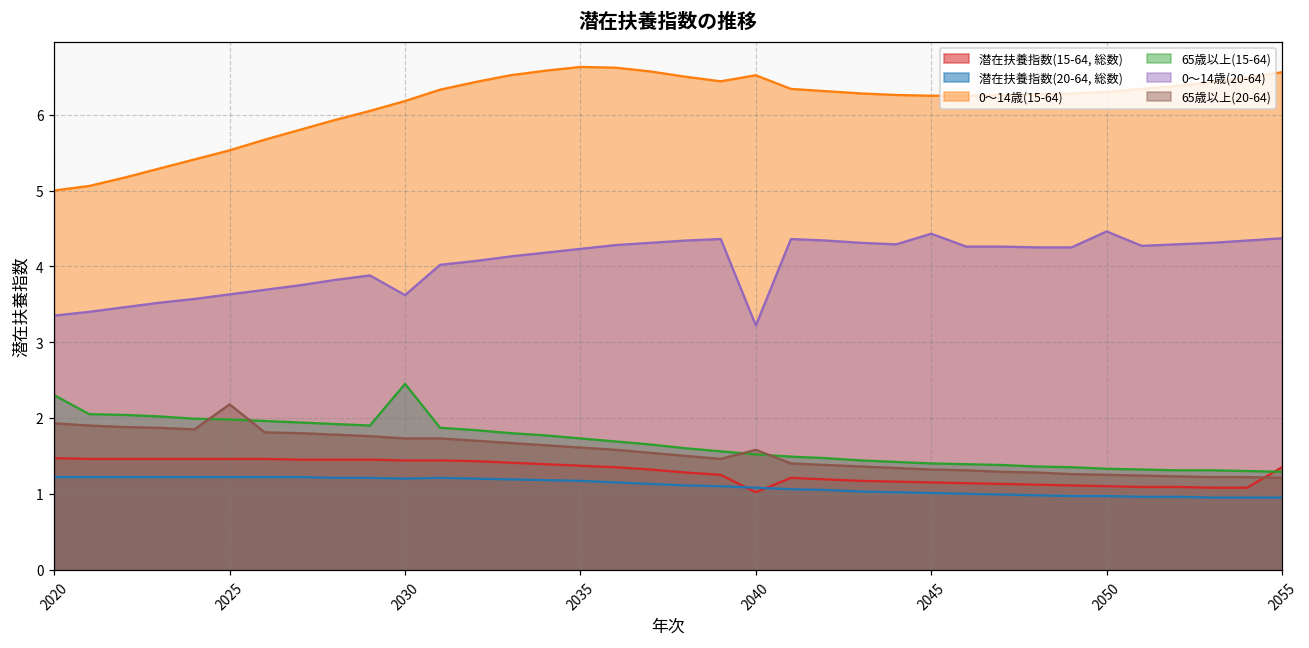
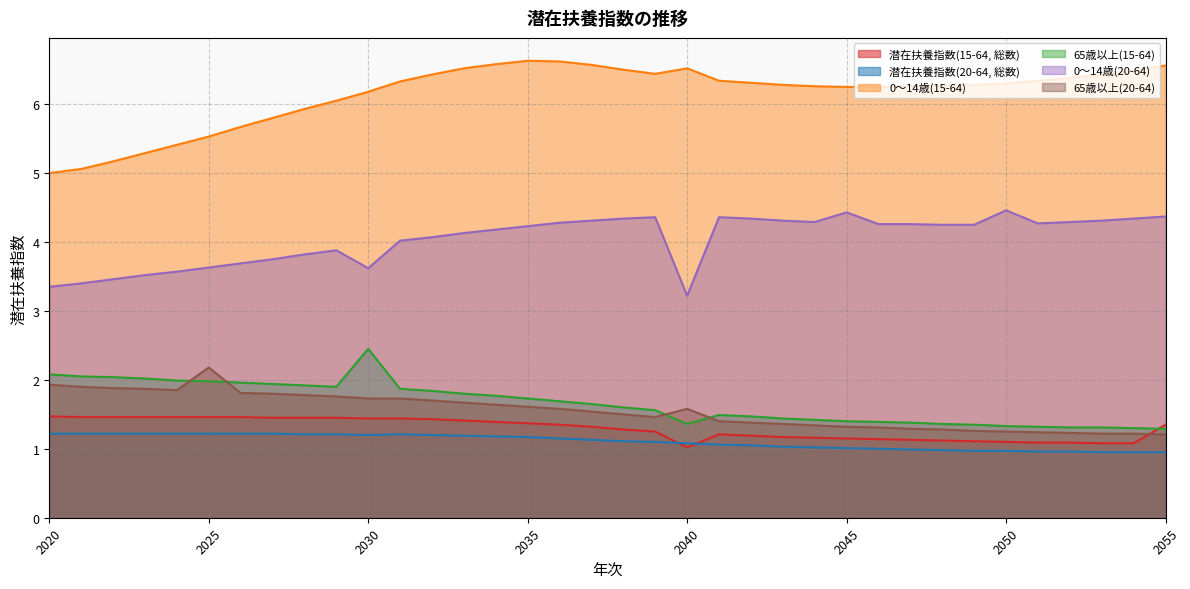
65歳以上(15-64), 2020: 2.3 -> 2.1
65歳以上(15-64), 2040: 1.5 -> 1.4
